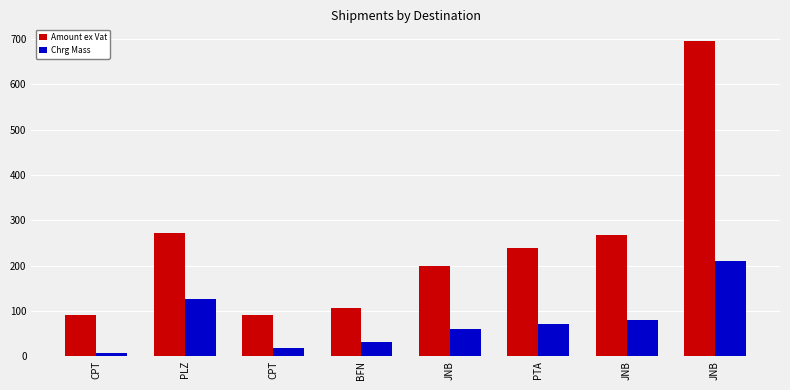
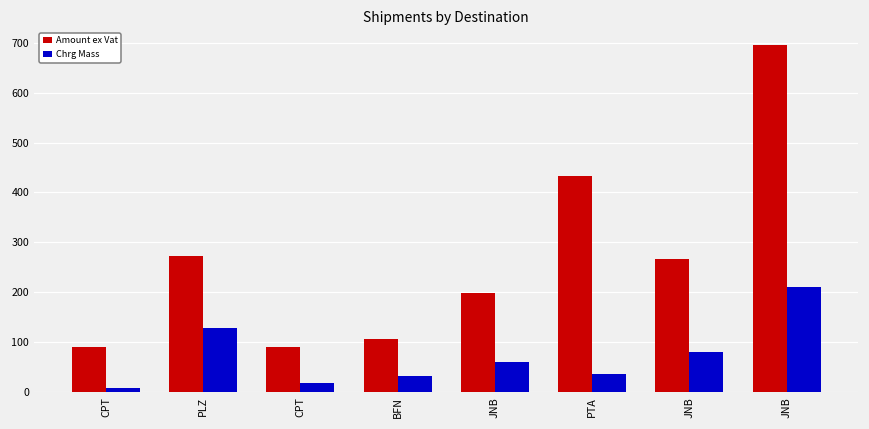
Amount ex Vat, PTA: 240 -> 430
Chrg Mass, PTA: 70 -> 40
